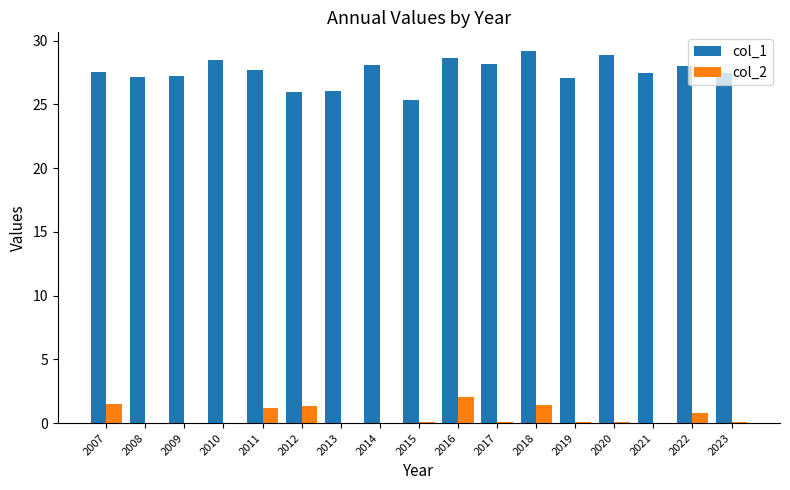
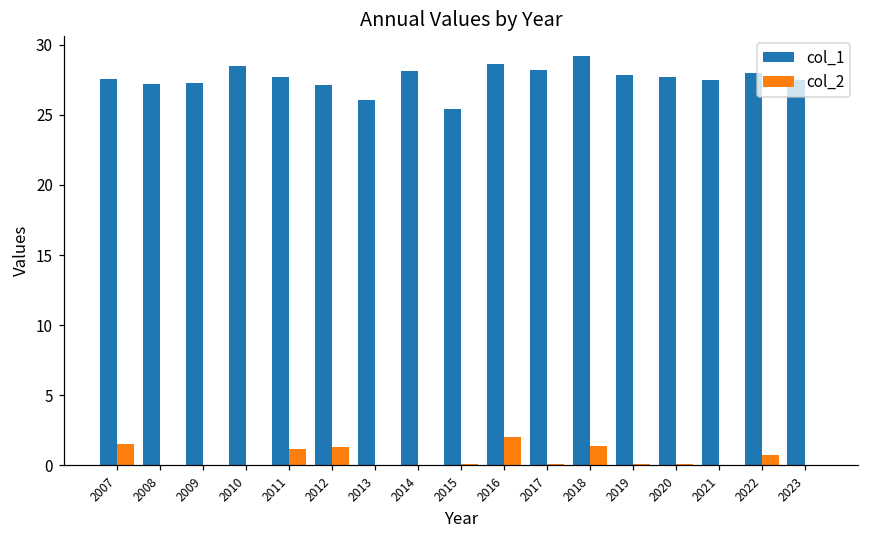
col_1, 2012: 25.9 -> 27.1
col_1, 2019: 27.1 -> 27.8
col_1, 2020: 28.9 -> 27.7
